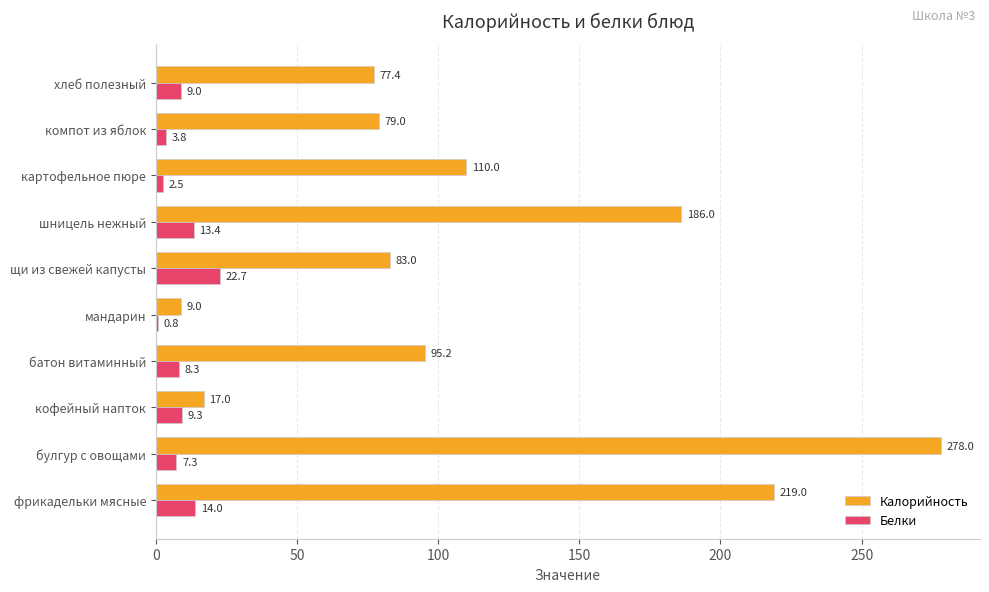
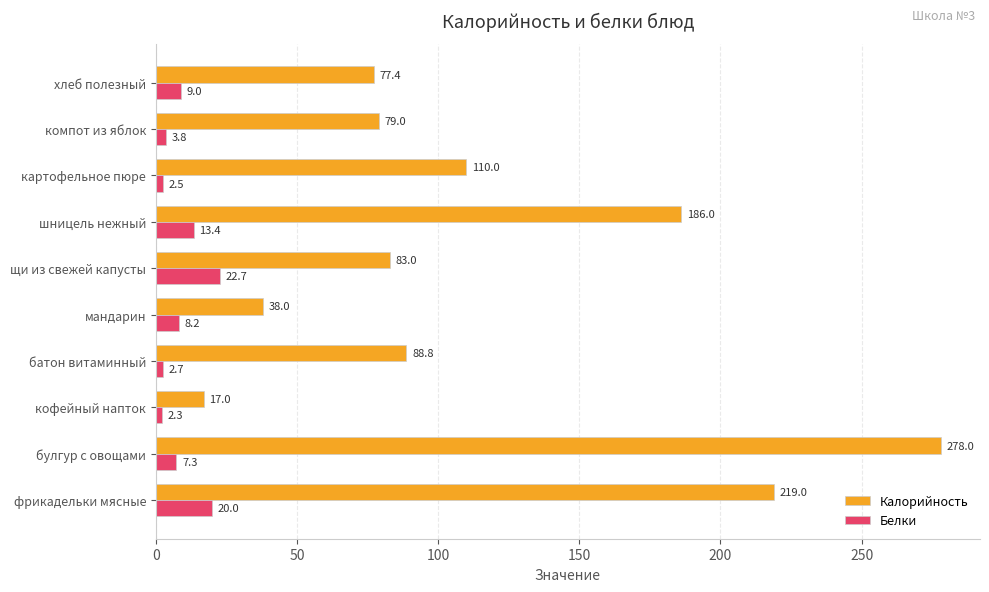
Калорийность, мандарин: 9.0 -> 38.0
Белки, мандарин: 0.8 -> 8.2
Калорийность, батон витаминный: 95.2 -> 88.8
Белки, батон витаминный: 8.3 -> 2.7
Белки, кофейный напток: 9.3 -> 2.3
Белки, фрикадельки мясные: 14.0 -> 20.0
